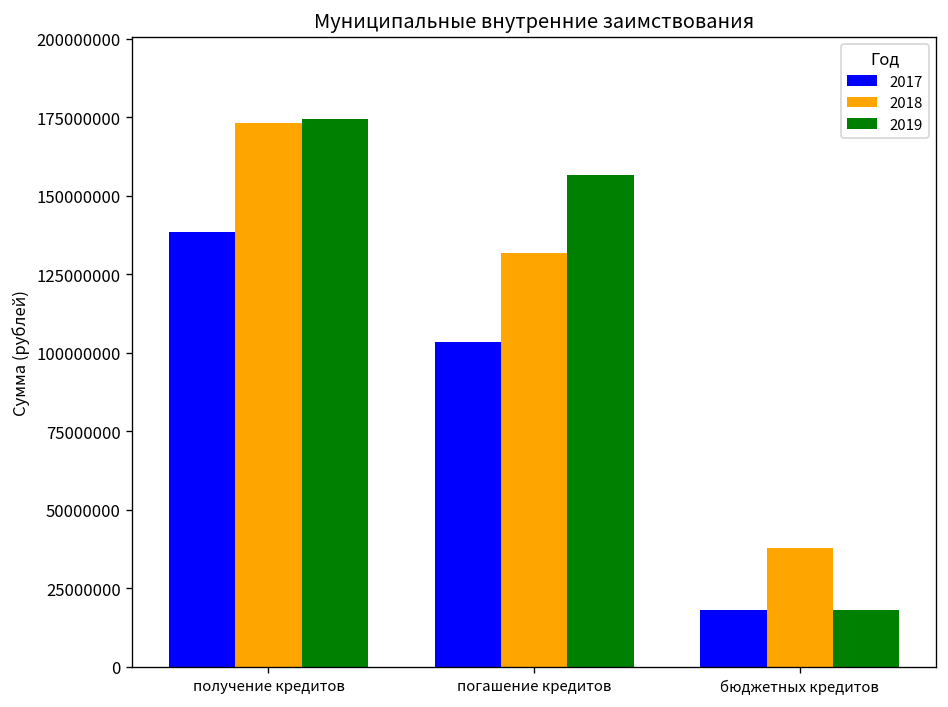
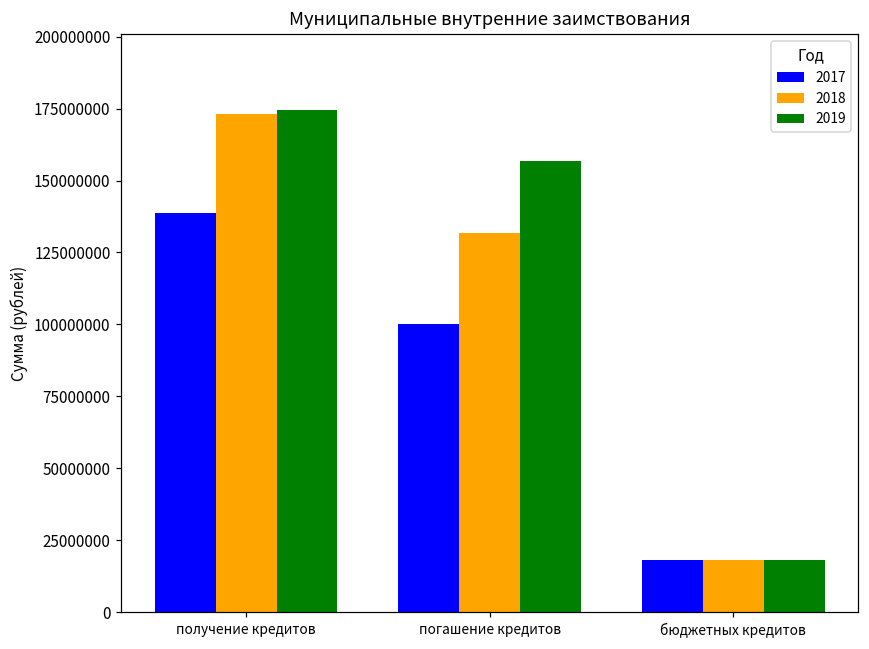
2017, погашение кредитов: 103000000 -> 100000000
2018, бюджетных кредитов: 38000000 -> 18000000
